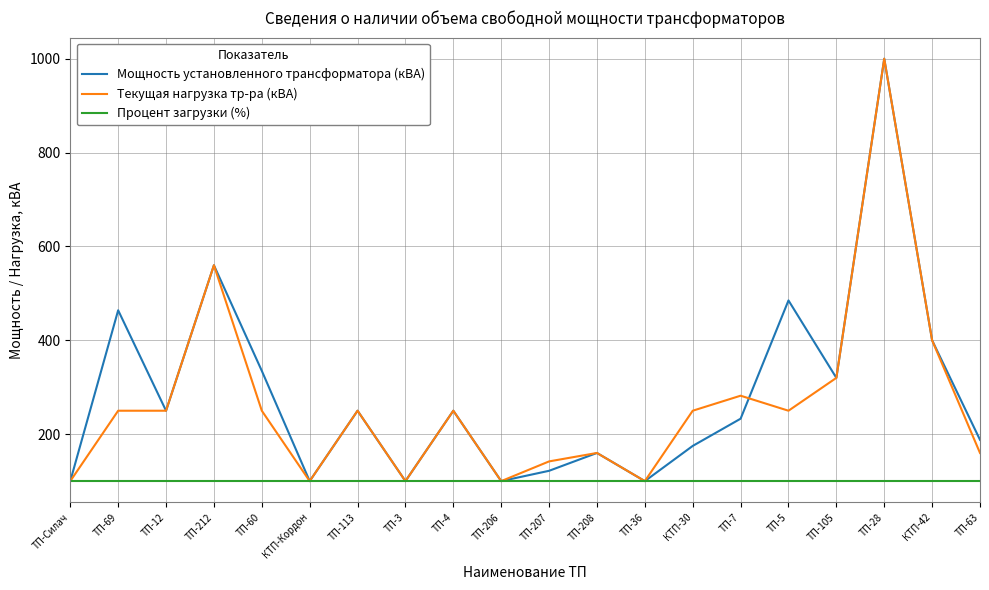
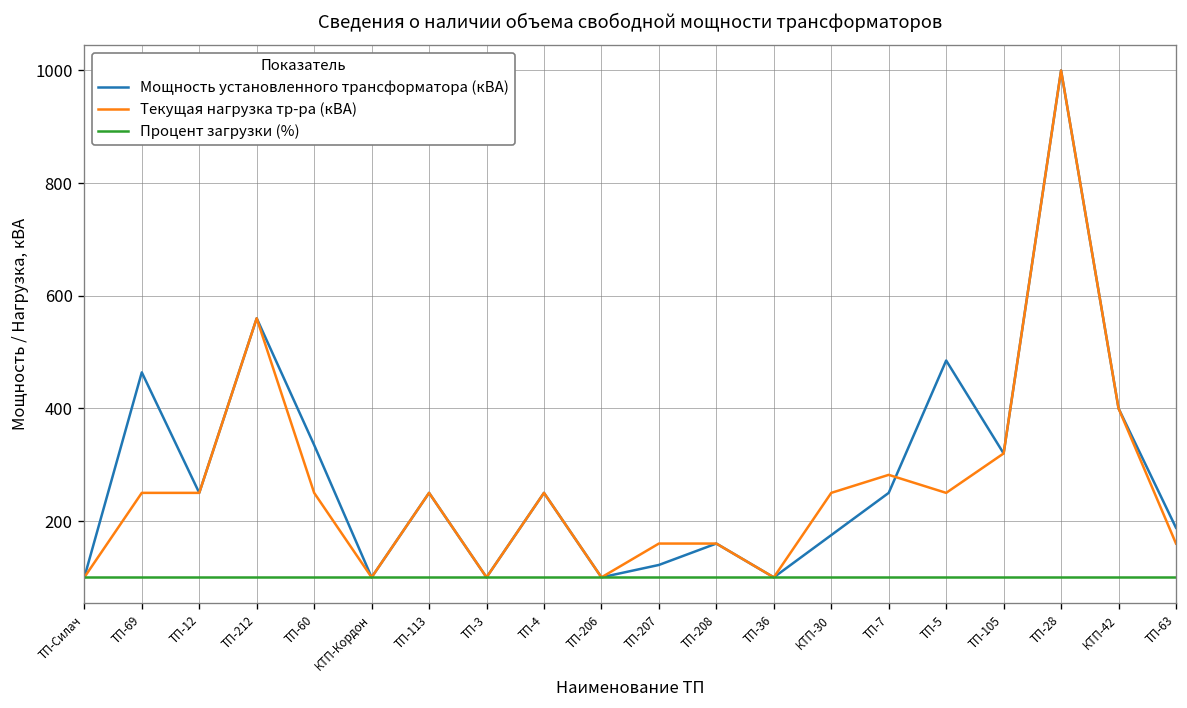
Текущая нагрузка тр-ра (кВА), ТП-207: 140 -> 160
Мощность установленного трансформатора (кВА), ТП-7: 230 -> 250
